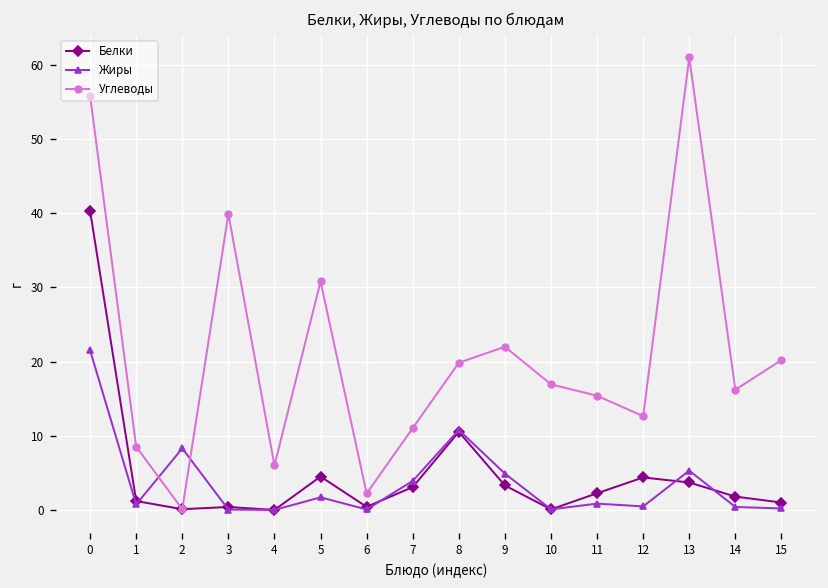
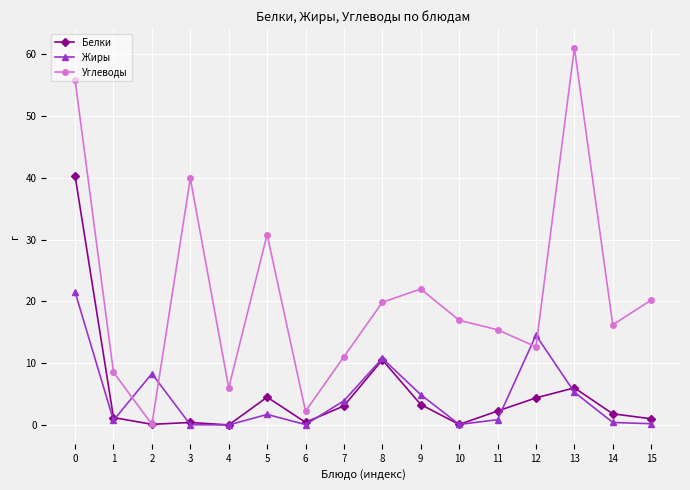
Жиры, 12: 0 -> 15
Белки, 13: 4 -> 6
